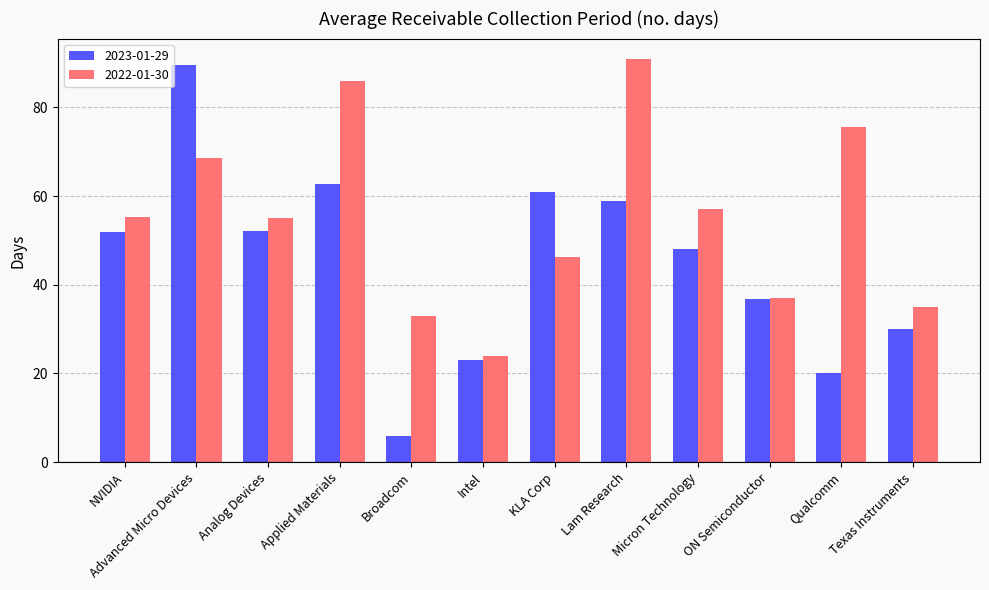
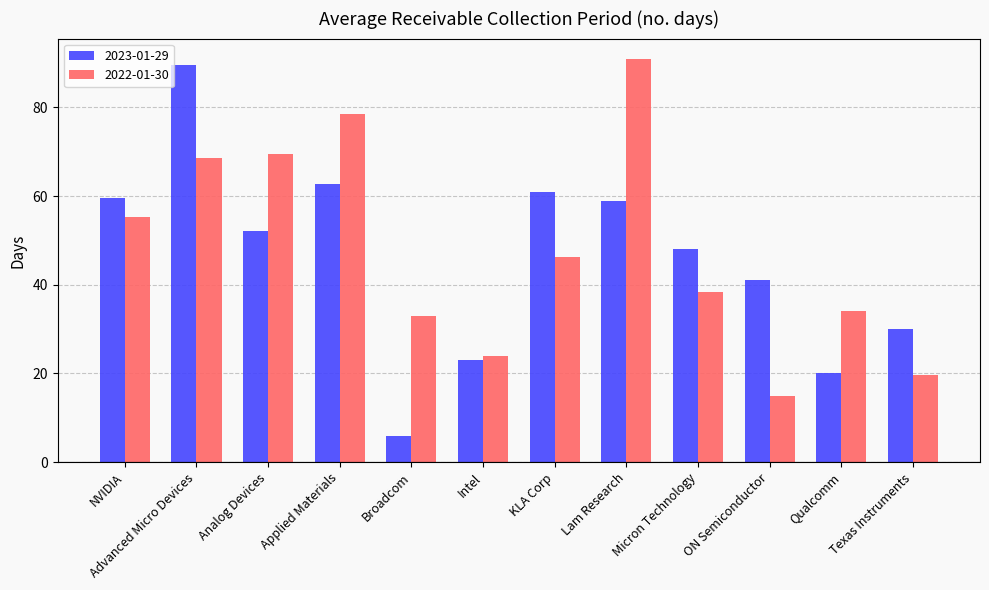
2023-01-29, NVIDIA: 52 -> 60
2022-01-30, Analog Devices: 55 -> 69
2022-01-30, Applied Materials: 86 -> 79
2022-01-30, Micron Technology: 57 -> 38
2023-01-29, ON Semiconductor: 37 -> 41
2022-01-30, ON Semiconductor: 37 -> 15
2022-01-30, Qualcomm: 76 -> 34
2022-01-30, Texas Instruments: 35 -> 20
